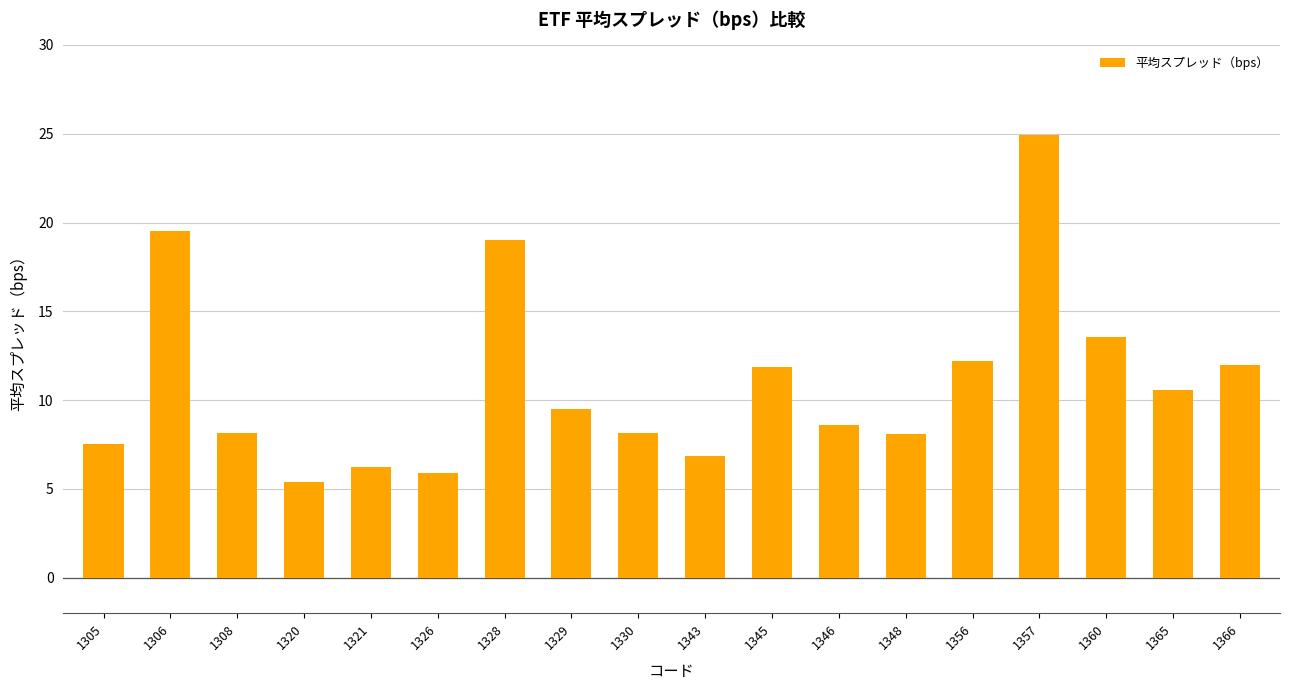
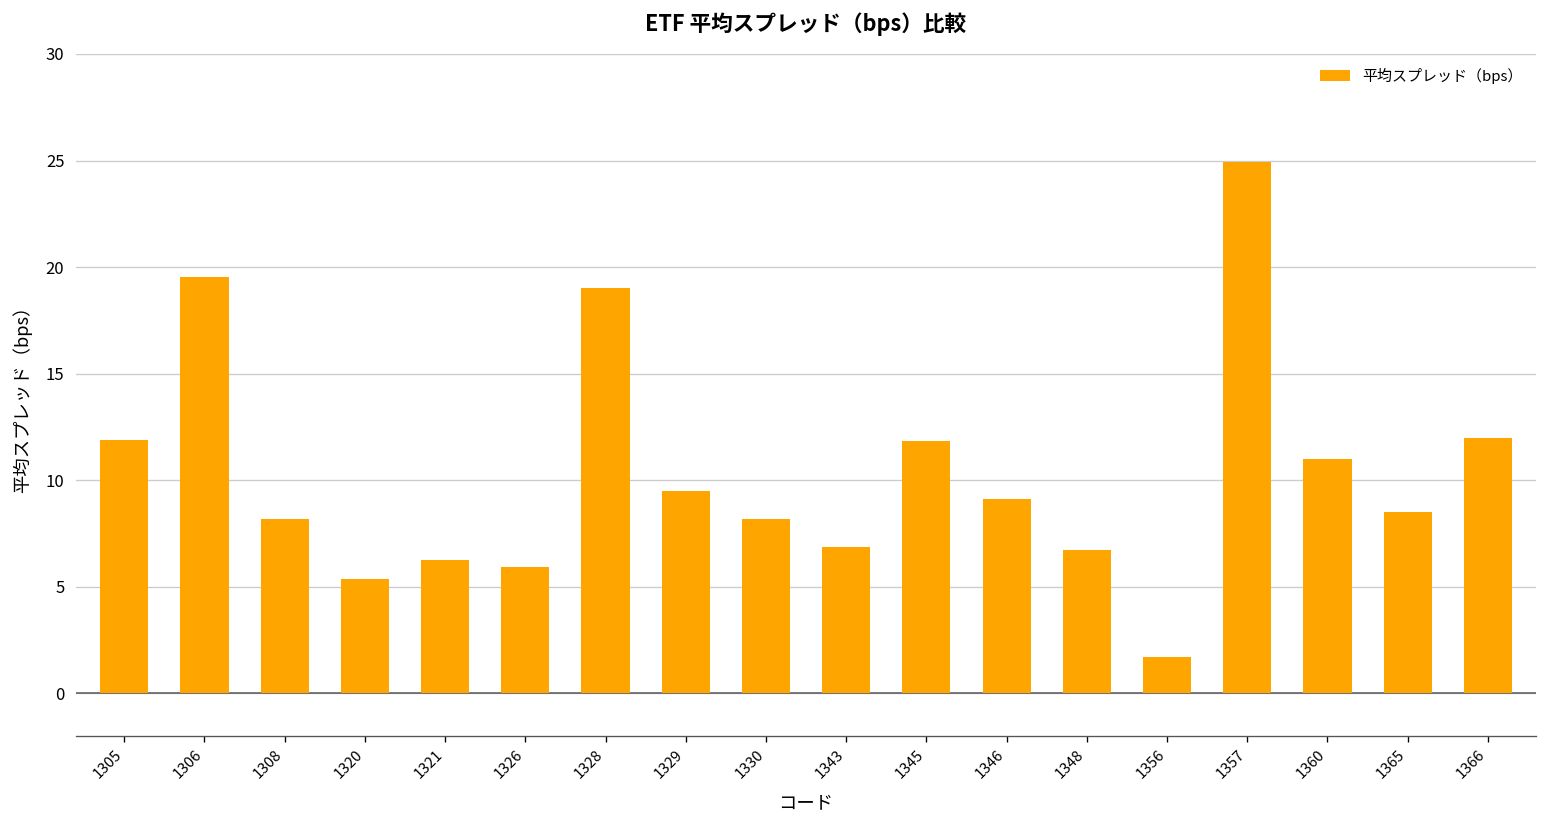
1305: 7.5 -> 11.9
1346: 8.6 -> 9.1
1348: 8.1 -> 6.7
1356: 12.2 -> 1.7
1360: 13.6 -> 11.0
1365: 10.6 -> 8.5
